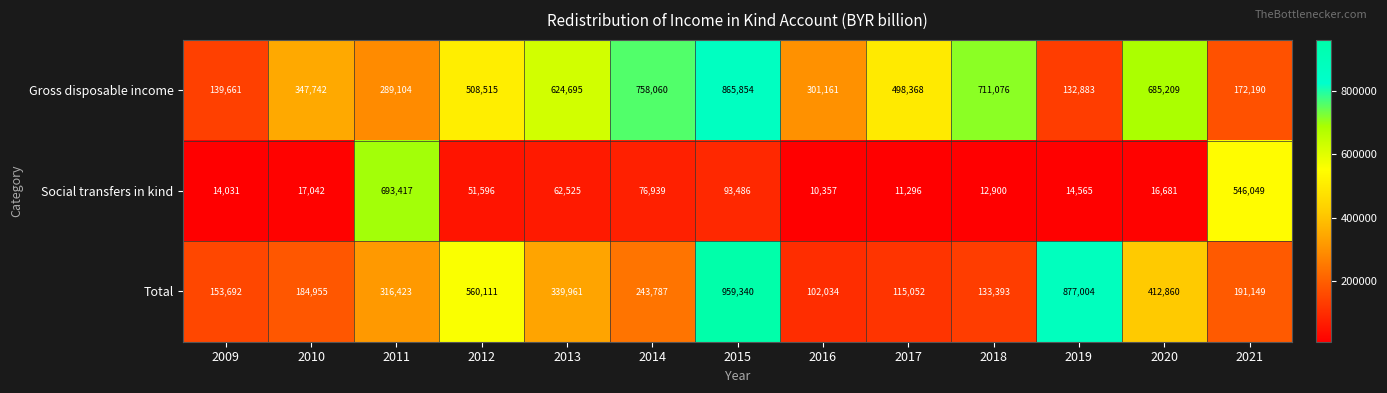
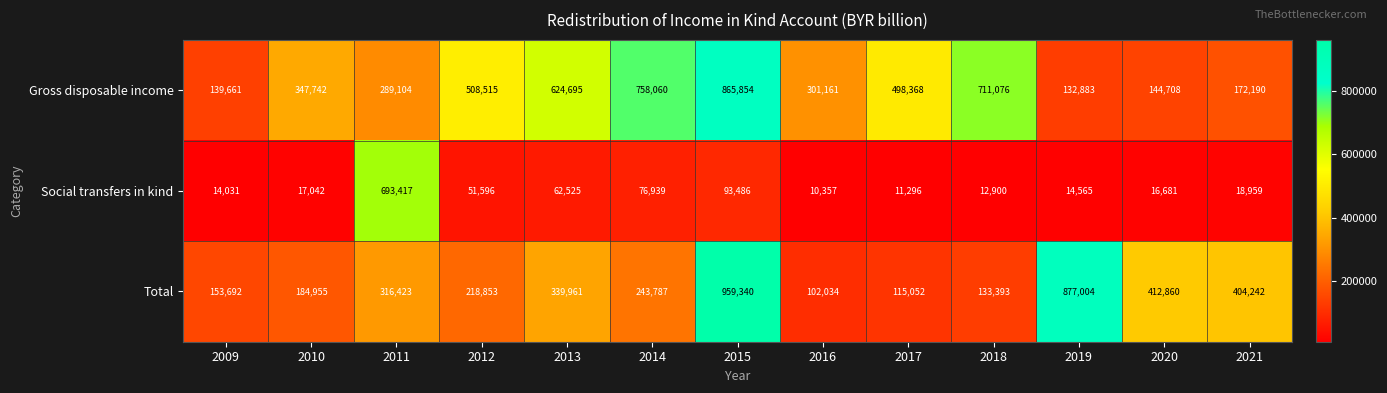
Gross disposable income, 2020: 685,209 -> 144,708
Social transfers in kind, 2021: 546,049 -> 18,959
Total, 2012: 560,111 -> 218,853
Total, 2021: 191,149 -> 404,242
